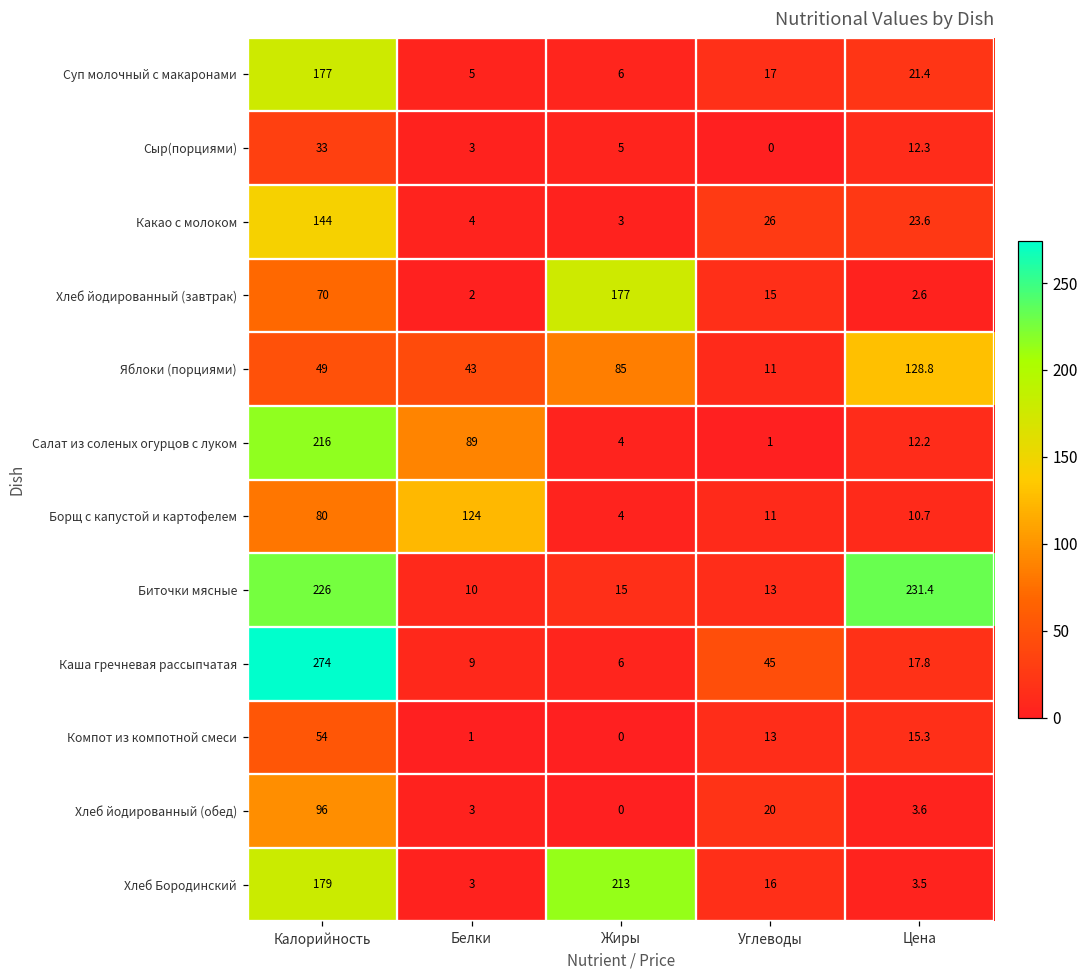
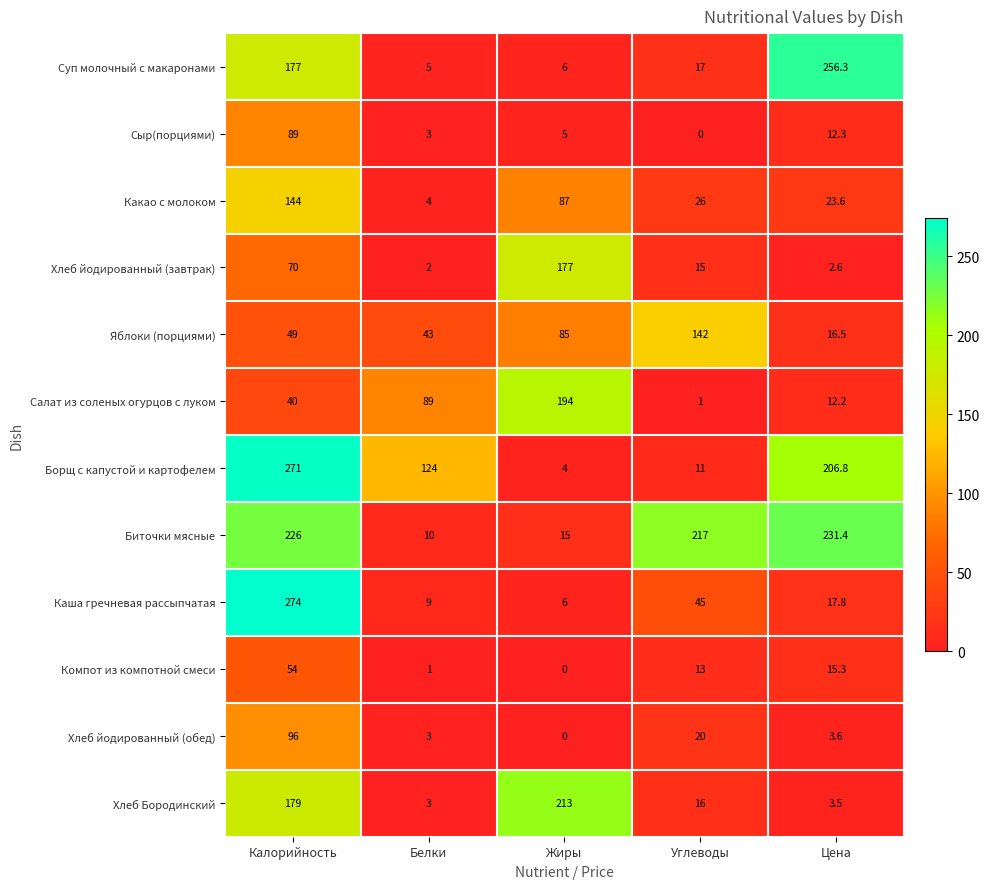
Суп молочный с макаронами, Цена: 21.4 -> 256.3
Сыр(порциями), Калорийность: 33 -> 89
Какао с молоком, Жиры: 3 -> 87
Яблоки (порциями), Углеводы: 11 -> 142
Яблоки (порциями), Цена: 128.8 -> 16.5
Салат из соленых огурцов с луком, Калорийность: 216 -> 40
Салат из соленых огурцов с луком, Жиры: 4 -> 194
Борщ с капустой и картофелем, Калорийность: 80 -> 271
Борщ с капустой и картофелем, Цена: 10.7 -> 206.8
Биточки мясные, Углеводы: 13 -> 217
